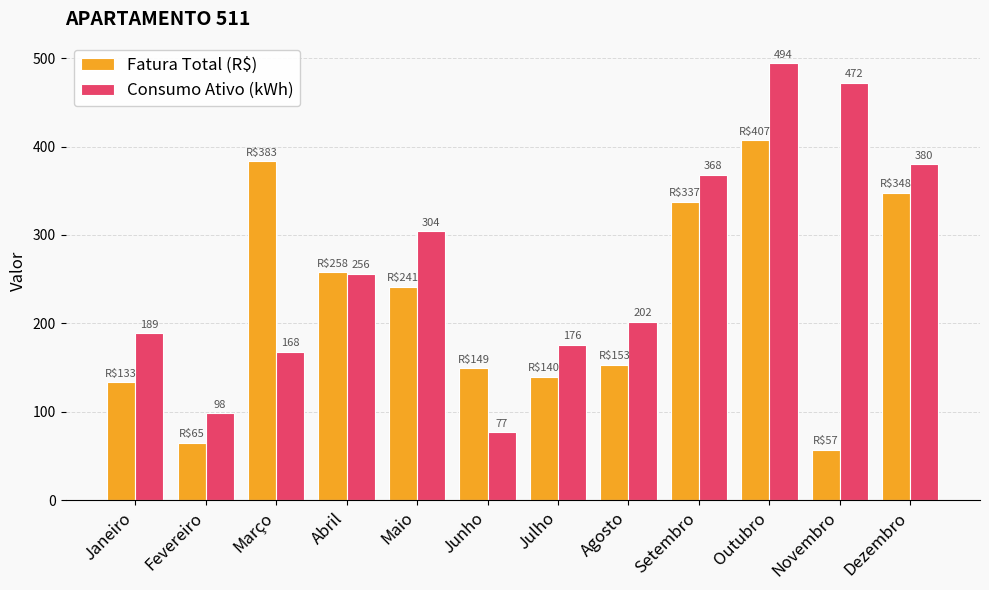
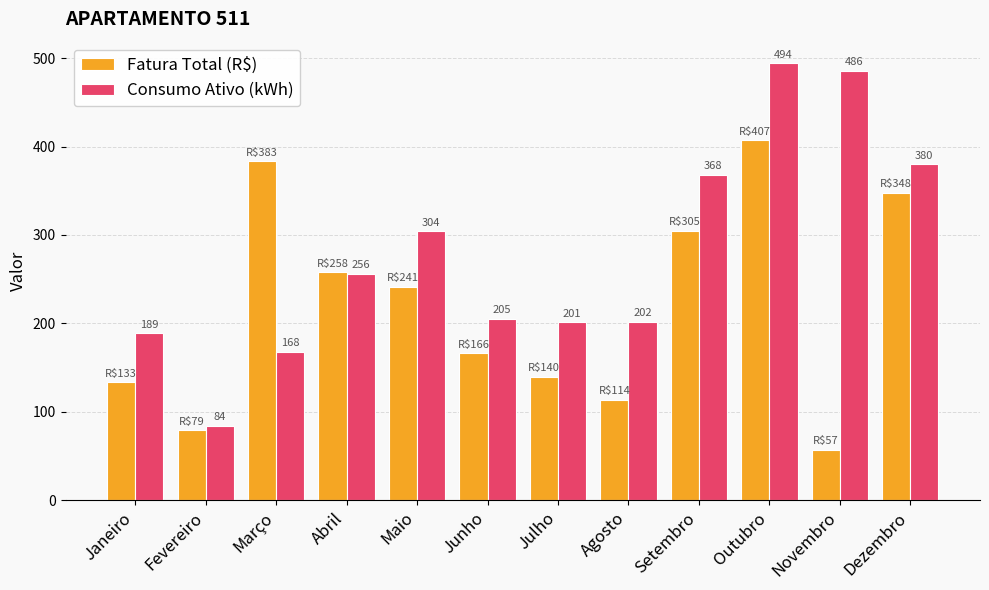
Fatura Total (R$), Fevereiro: $65 -> $79
Consumo Ativo (kWh), Fevereiro: 98 -> 84
Fatura Total (R$), Junho: $149 -> $166
Consumo Ativo (kWh), Junho: 77 -> 205
Consumo Ativo (kWh), Julho: 176 -> 201
Fatura Total (R$), Agosto: $153 -> $114
Fatura Total (R$), Setembro: $337 -> $305
Consumo Ativo (kWh), Novembro: 472 -> 486
